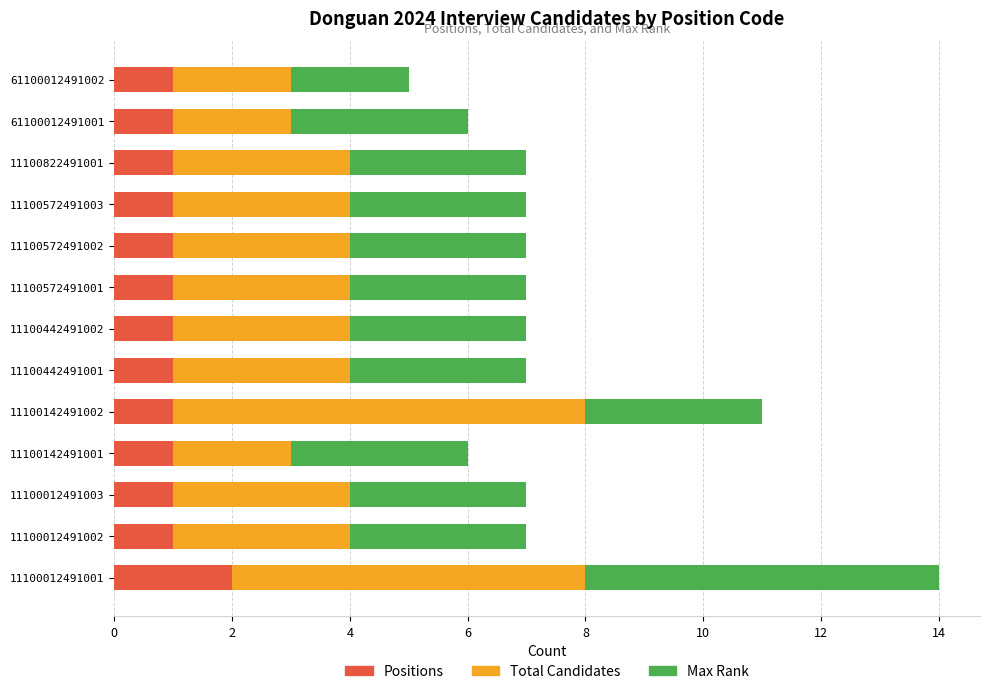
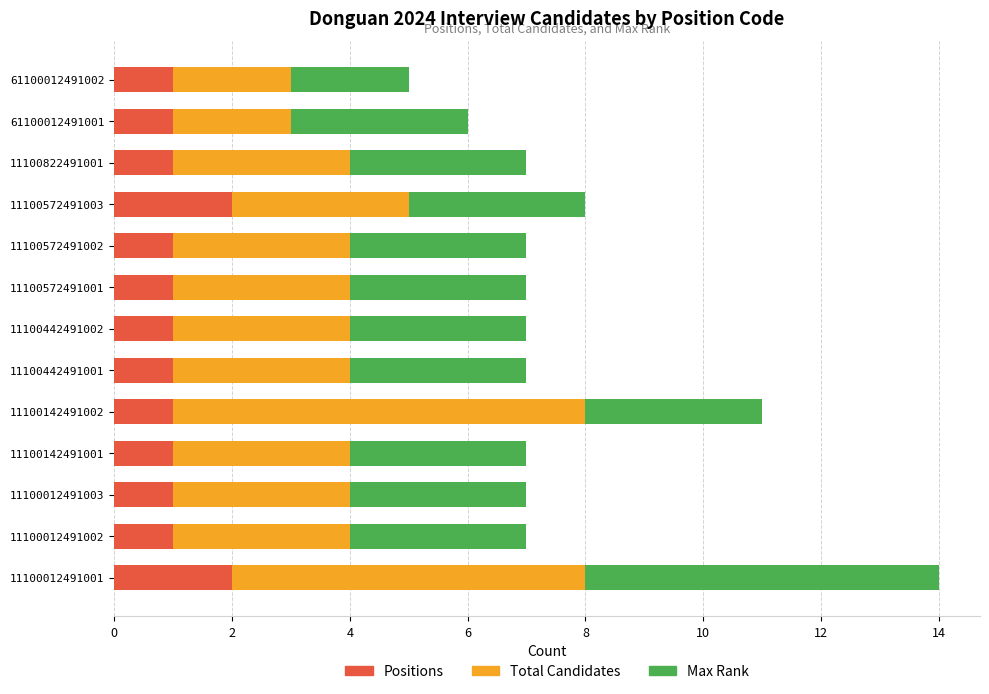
Positions, 11100572491003: 1 -> 2
Total Candidates, 11100142491001: 2 -> 3
